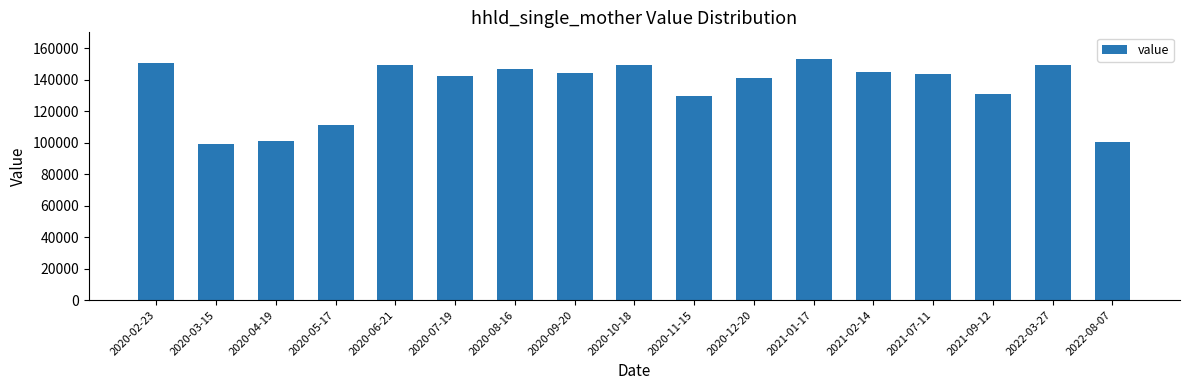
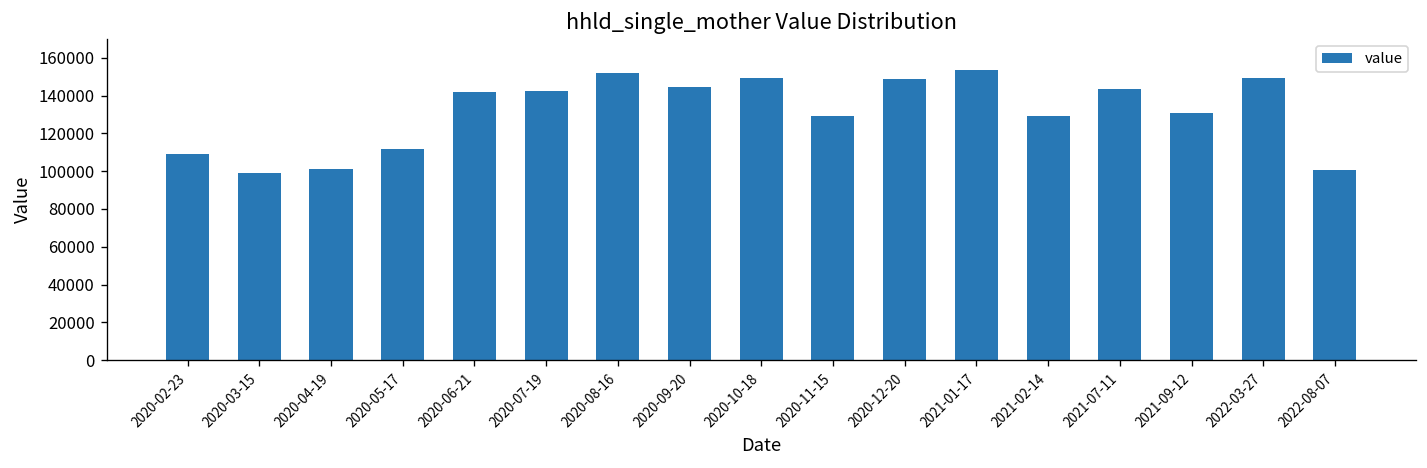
2020-02-23: 151000 -> 109000
2020-06-21: 149000 -> 142000
2020-08-16: 147000 -> 152000
2020-12-20: 141000 -> 149000
2021-02-14: 145000 -> 129000
